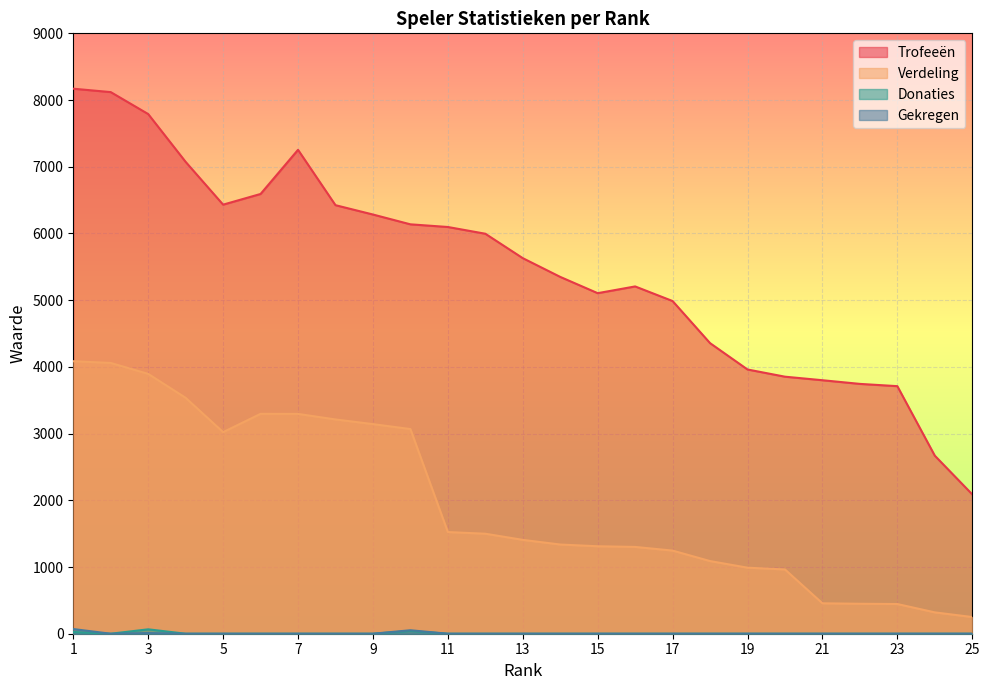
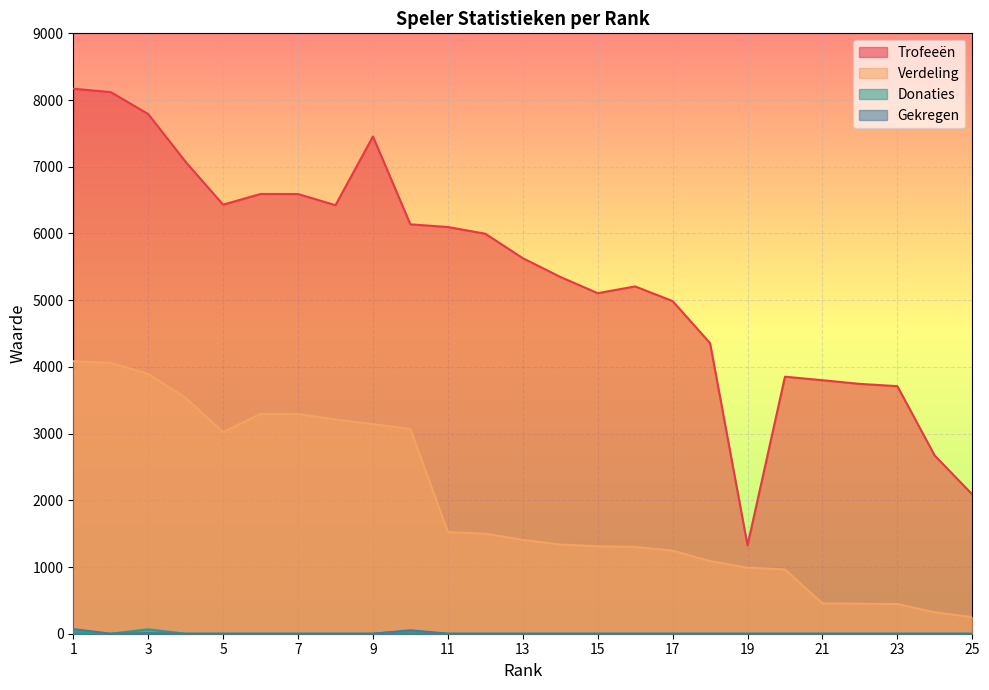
Trofeeën, 7: 7300 -> 6600
Trofeeën, 9: 6300 -> 7500
Trofeeën, 19: 4000 -> 1300
